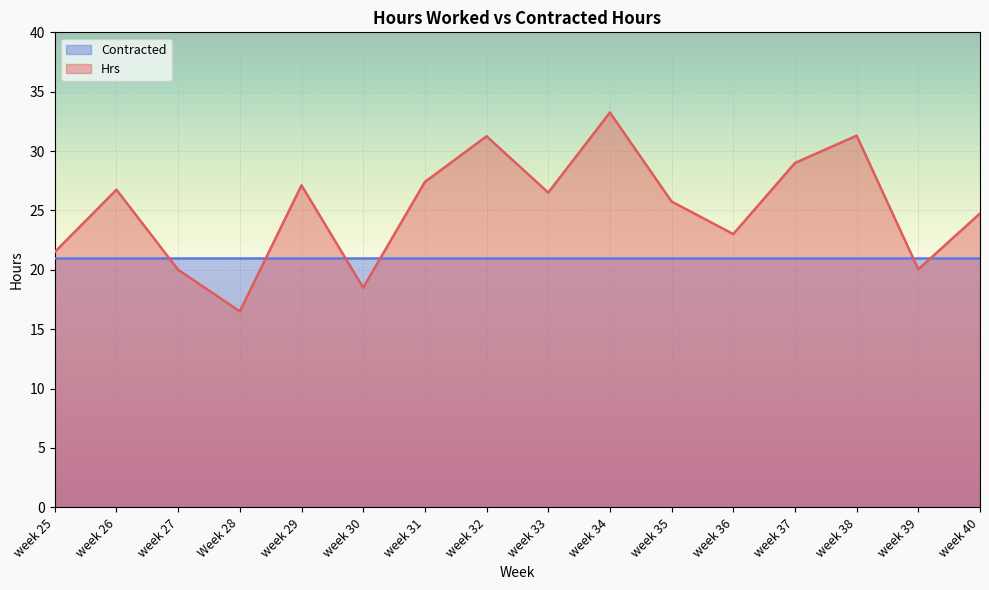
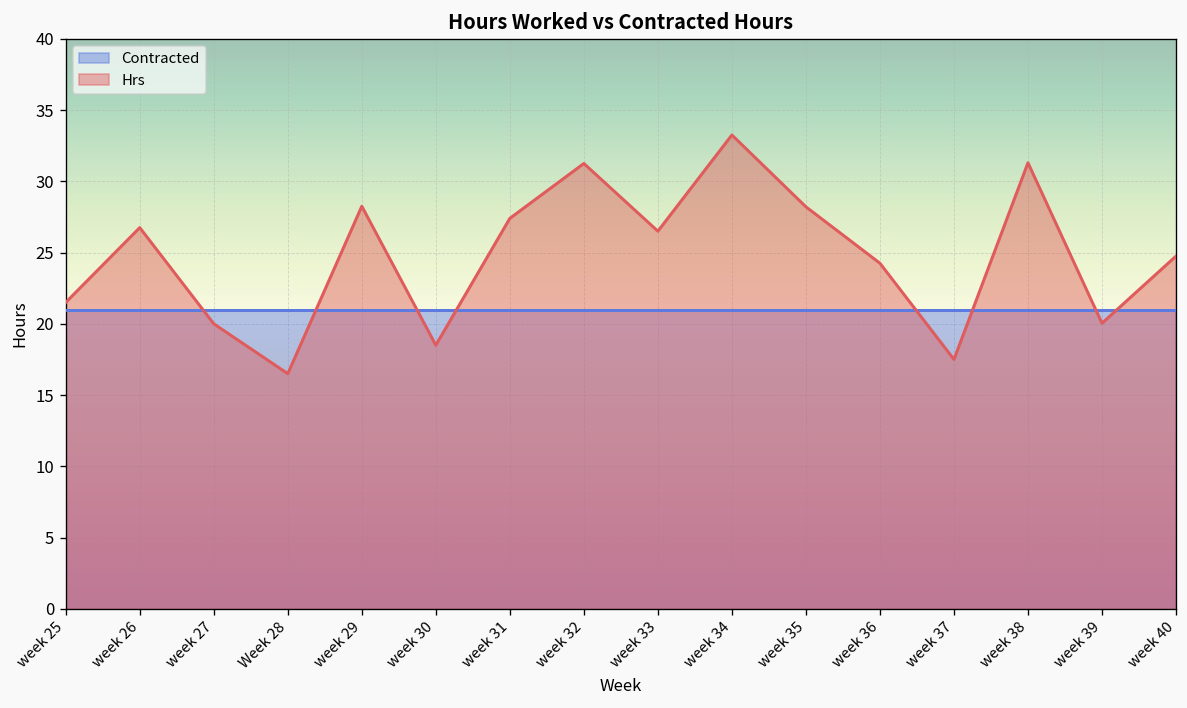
Hrs, week 29: 27.1 -> 28.3
Hrs, week 35: 25.8 -> 28.2
Hrs, week 36: 23.0 -> 24.3
Hrs, week 37: 29.0 -> 17.5
